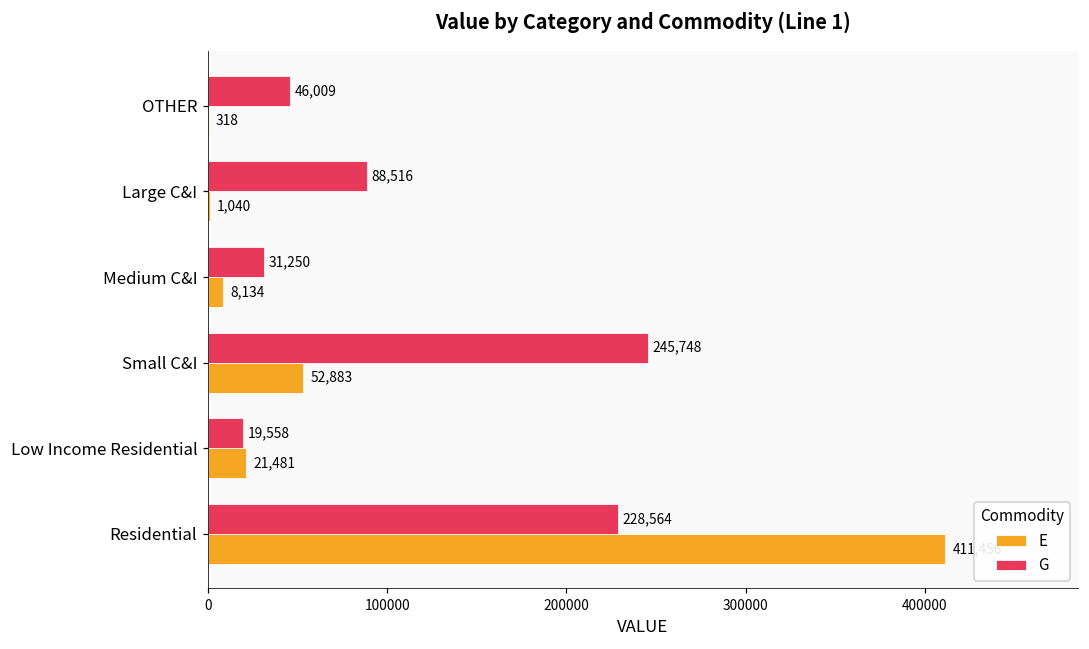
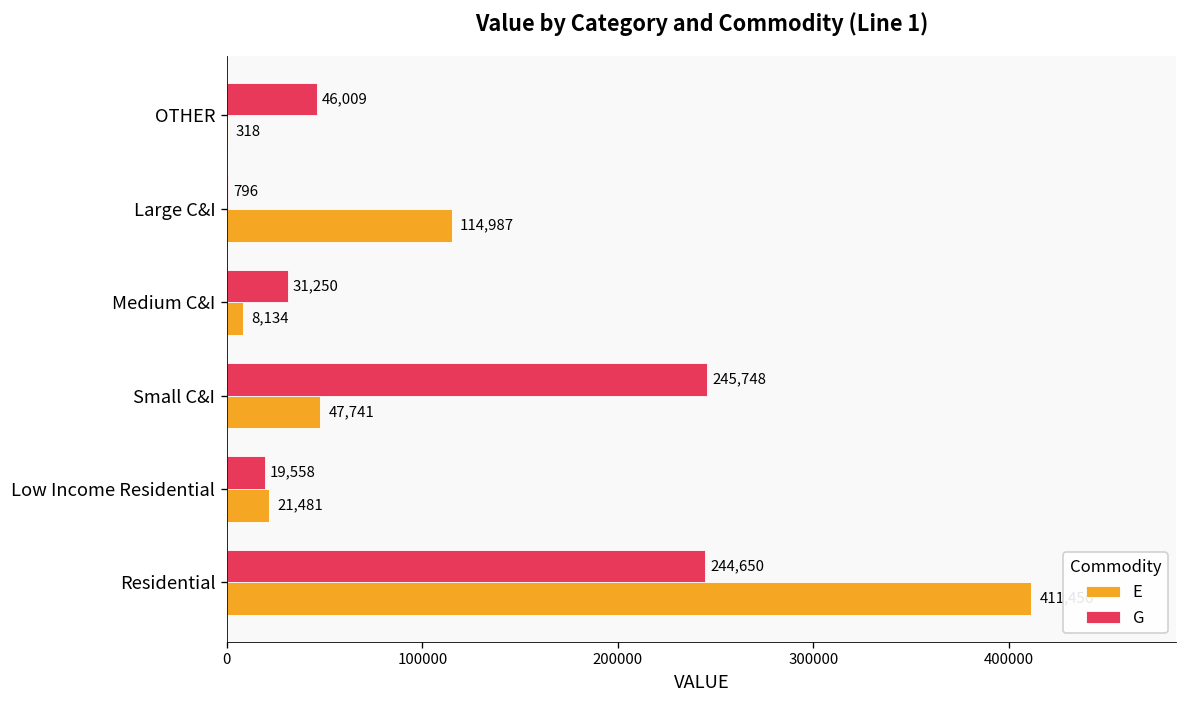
G, Large C&I: 88,516 -> 796
E, Large C&I: 1,040 -> 114,987
E, Small C&I: 52,883 -> 47,741
G, Residential: 228,564 -> 244,650
